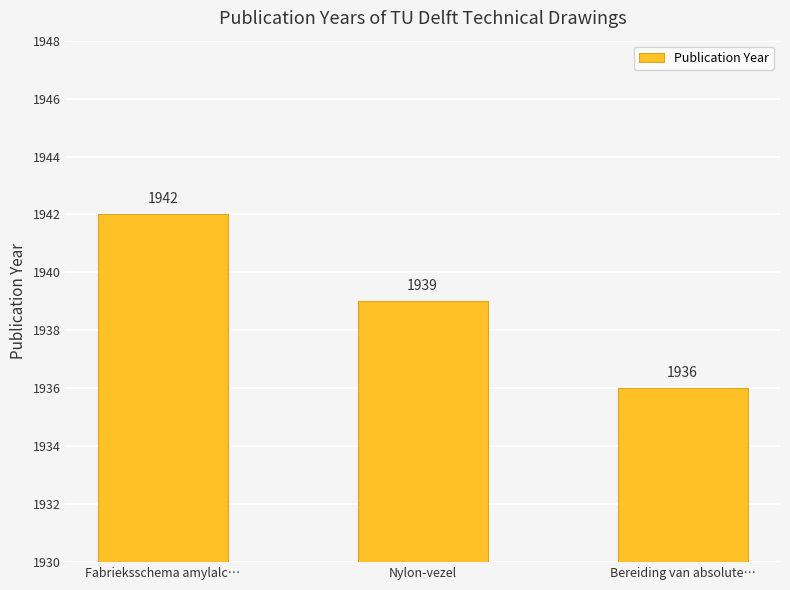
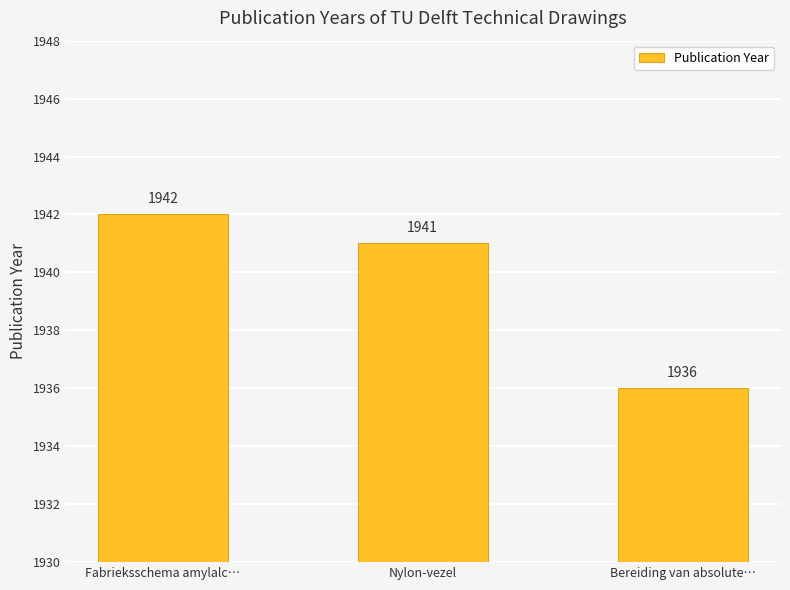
Nylon-vezel: 1939 -> 1941
